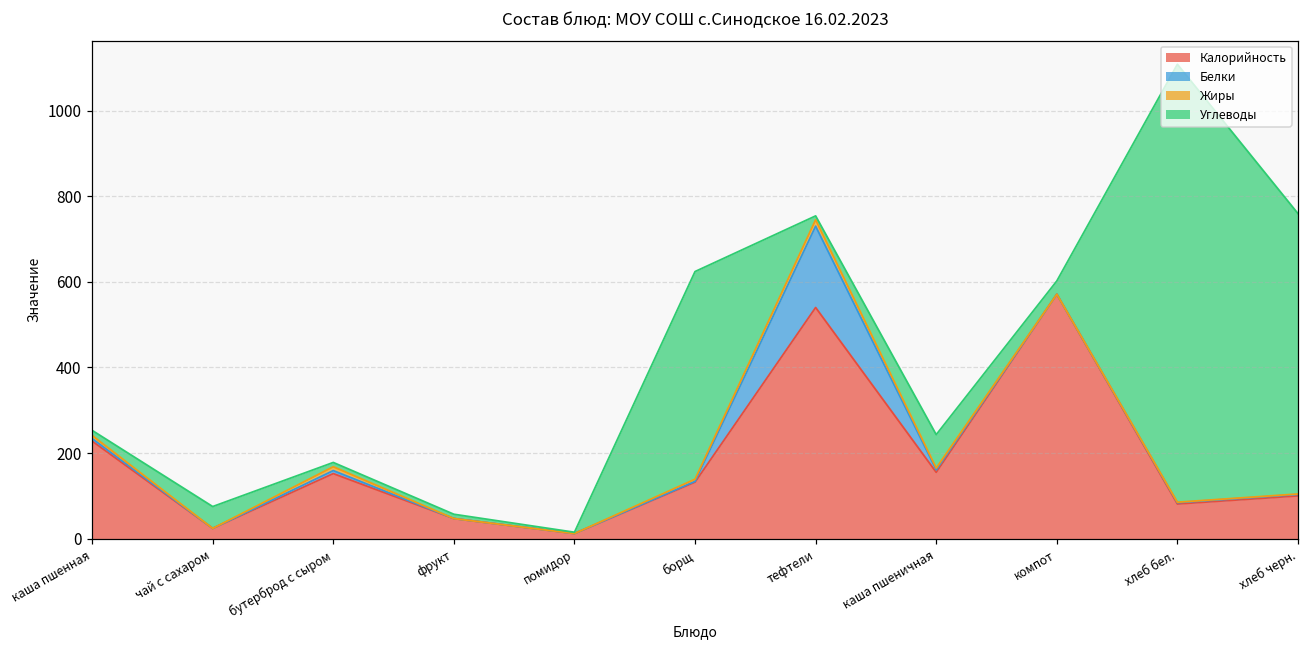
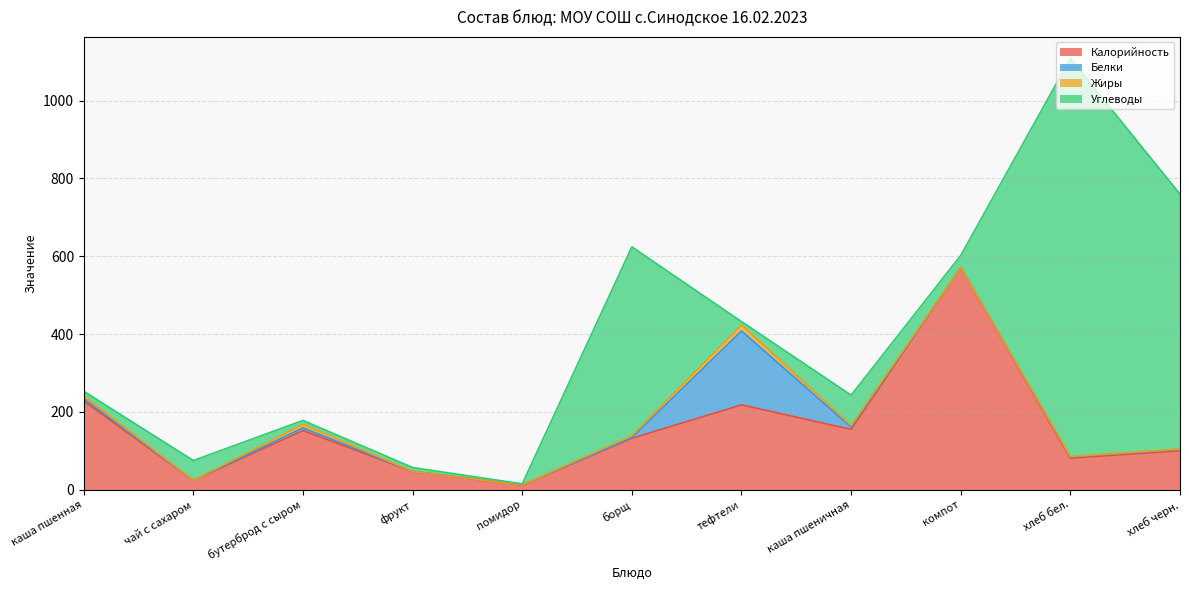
Калорийность, тефтели: 540 -> 220
